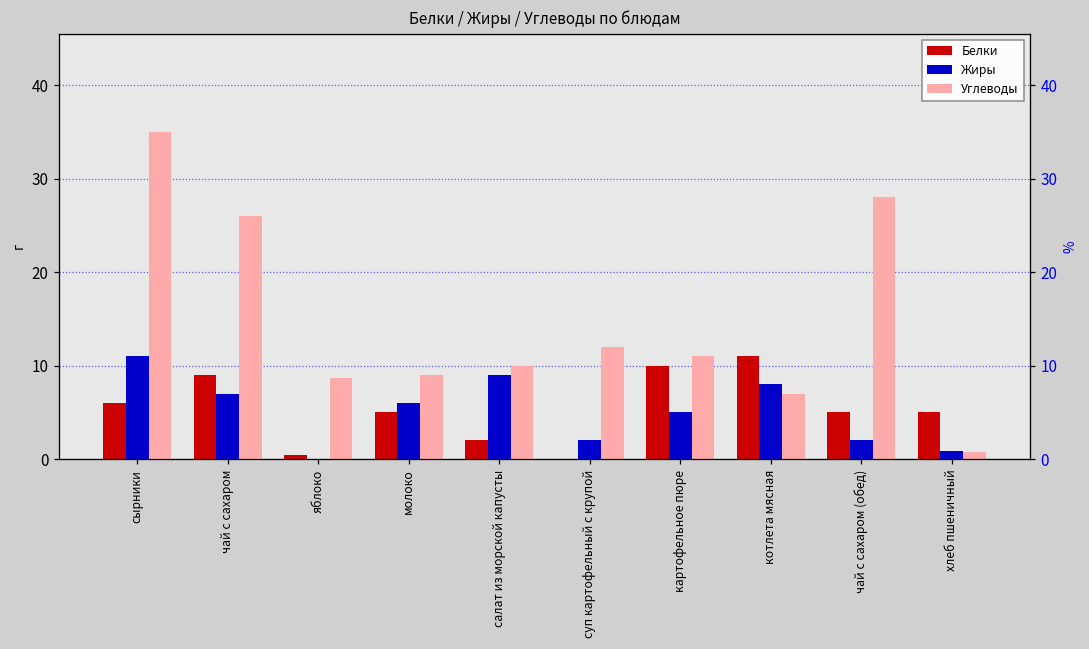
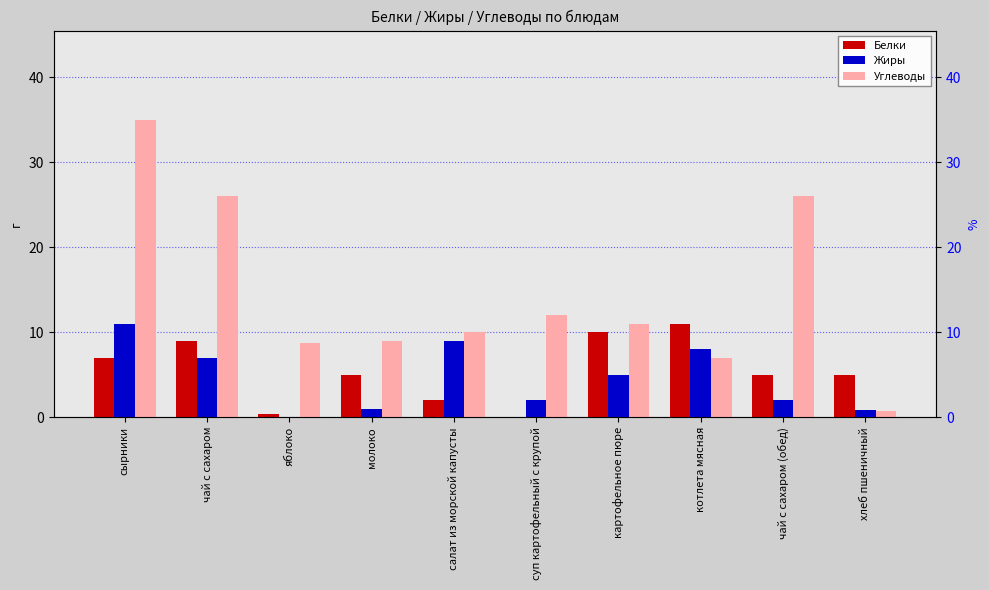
Белки, сырники: 6 -> 7
Жиры, молоко: 6 -> 1
Углеводы, чай с сахаром (обед): 28 -> 26
